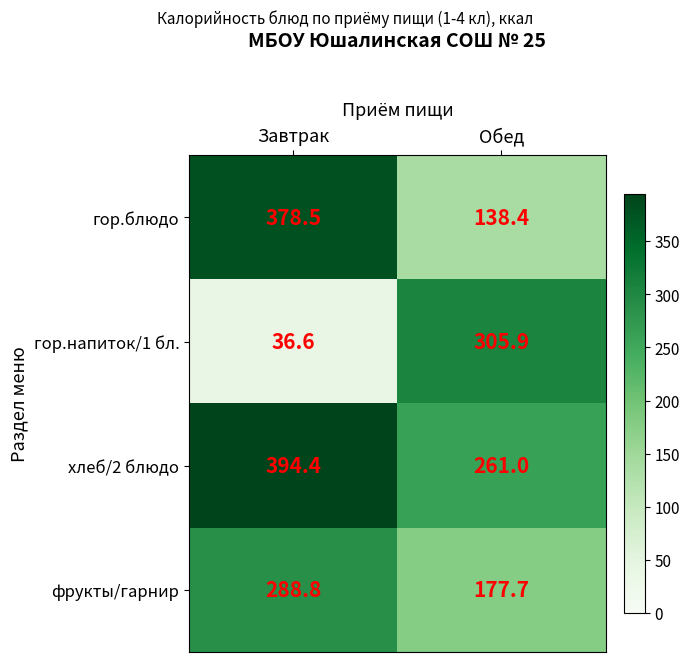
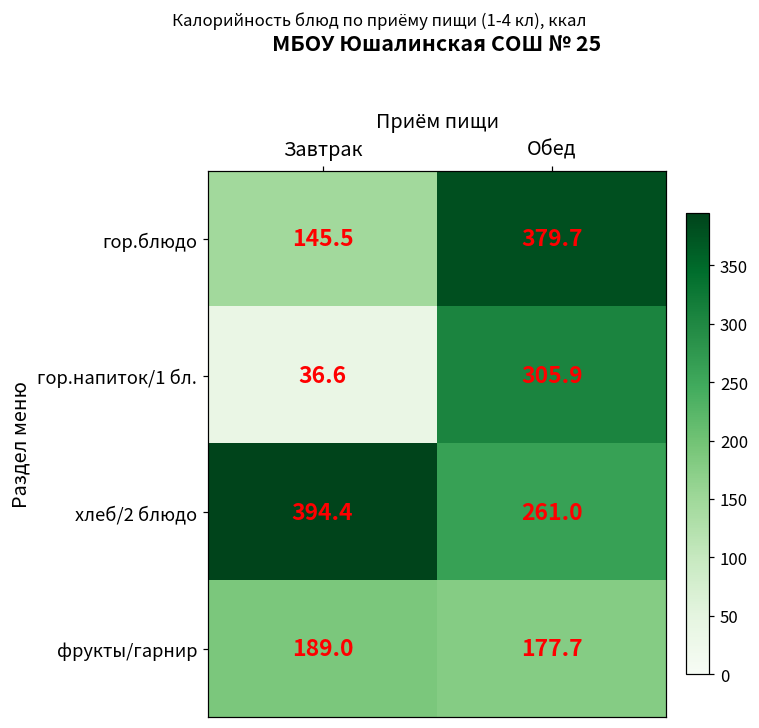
гор.блюдо, Завтрак: 378.5 -> 145.5
гор.блюдо, Обед: 138.4 -> 379.7
фрукты/гарнир, Завтрак: 288.8 -> 189.0
